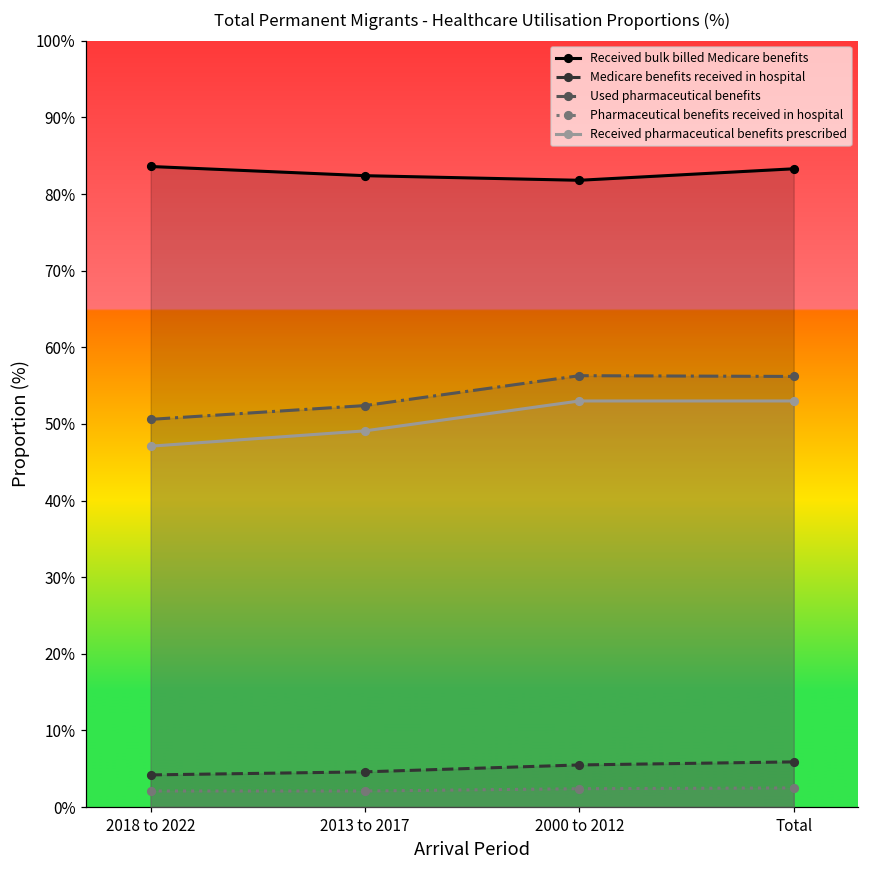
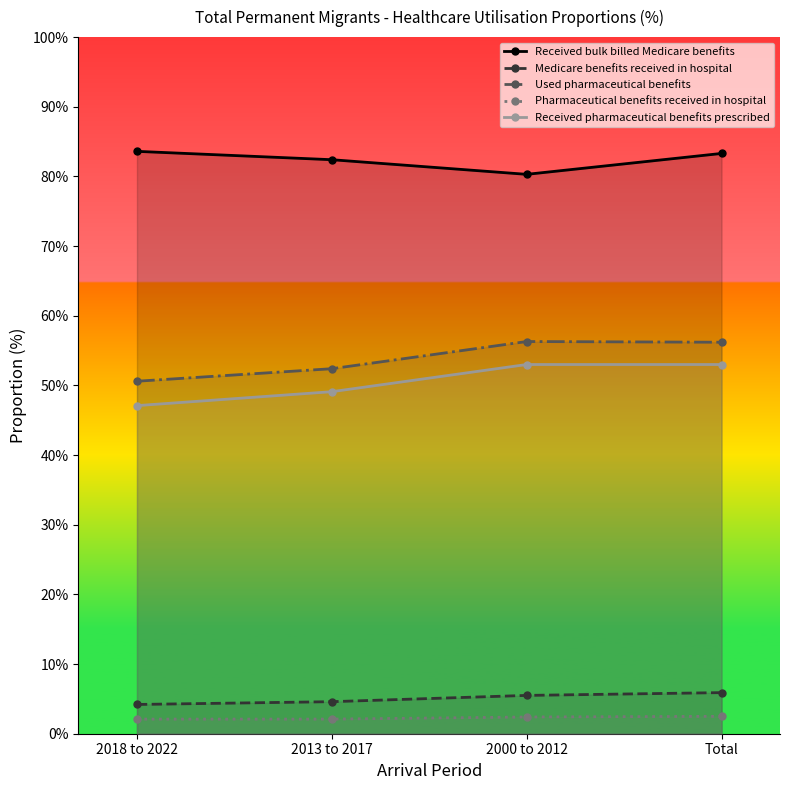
Received bulk billed Medicare benefits, 2000 to 2012: 82% -> 80%
